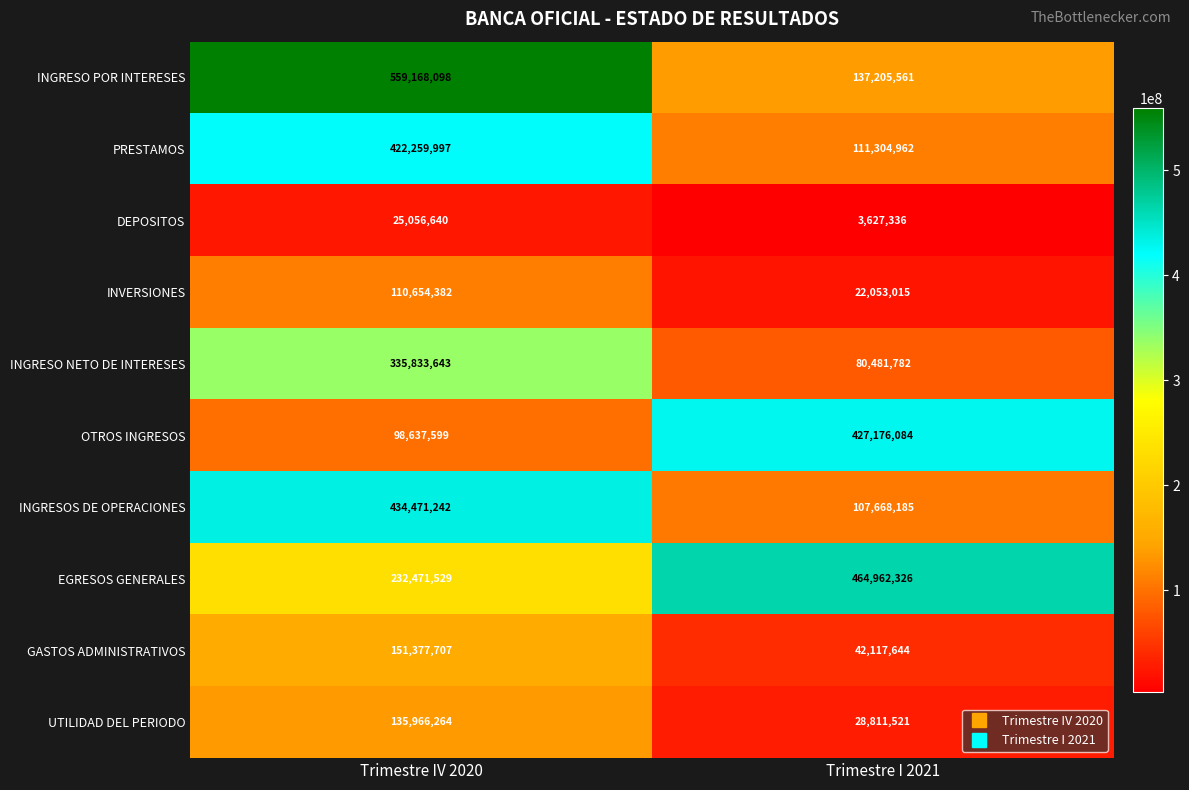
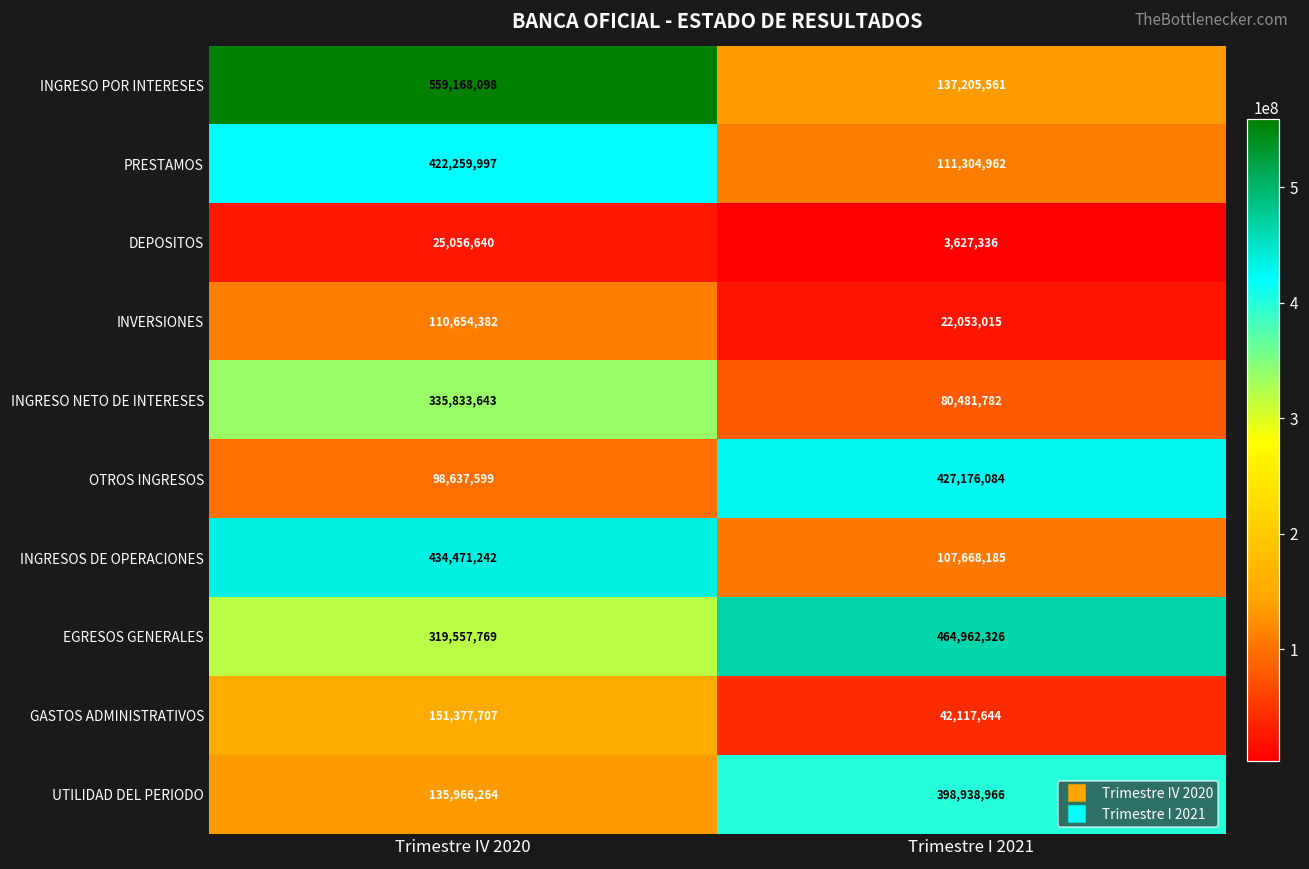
EGRESOS GENERALES, Trimestre IV 2020: 232,471,529 -> 319,557,769
UTILIDAD DEL PERIODO, Trimestre I 2021: 28,811,521 -> 398,938,966
